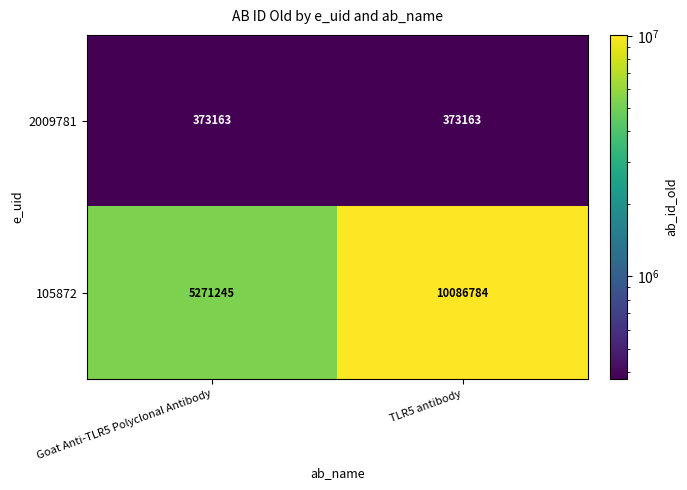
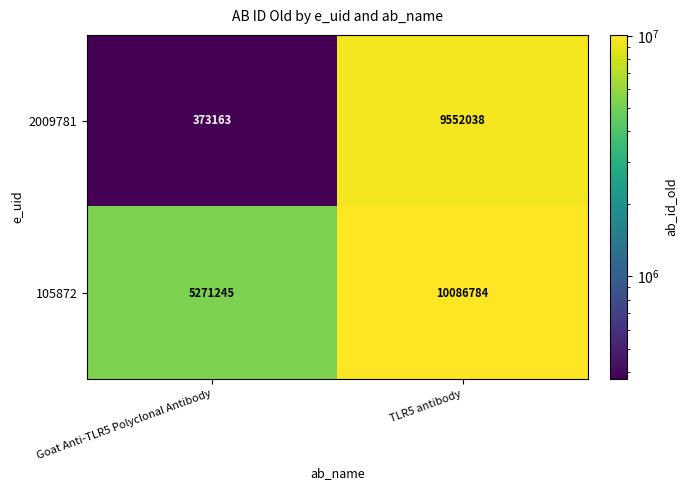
2009781, TLR5 antibody: 373163 -> 9552038
